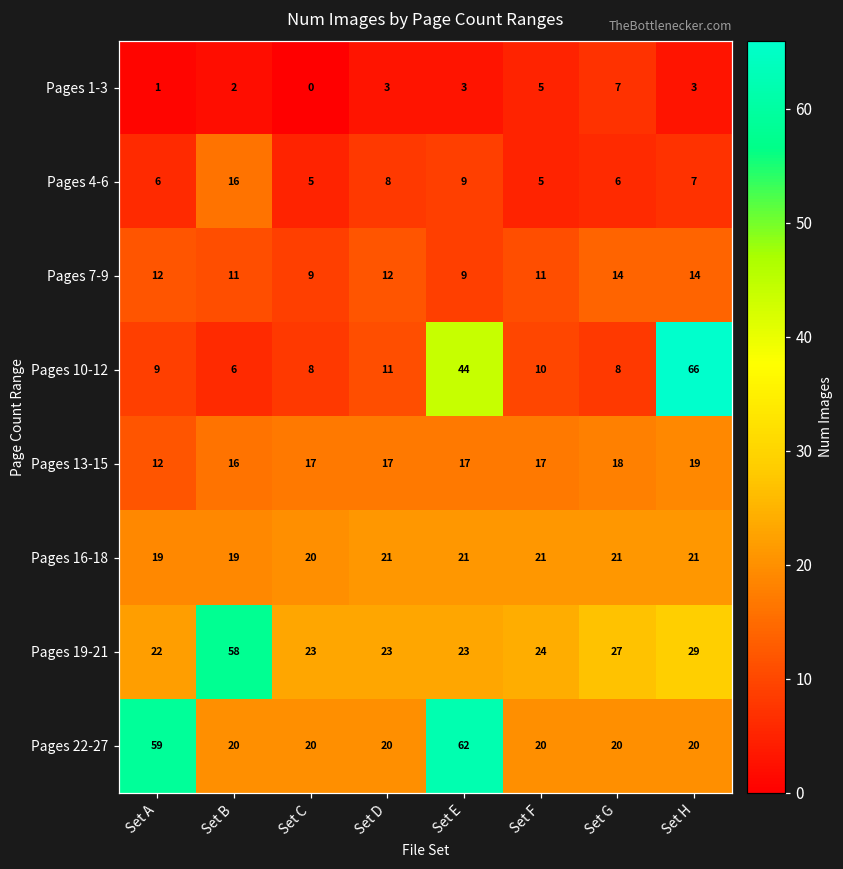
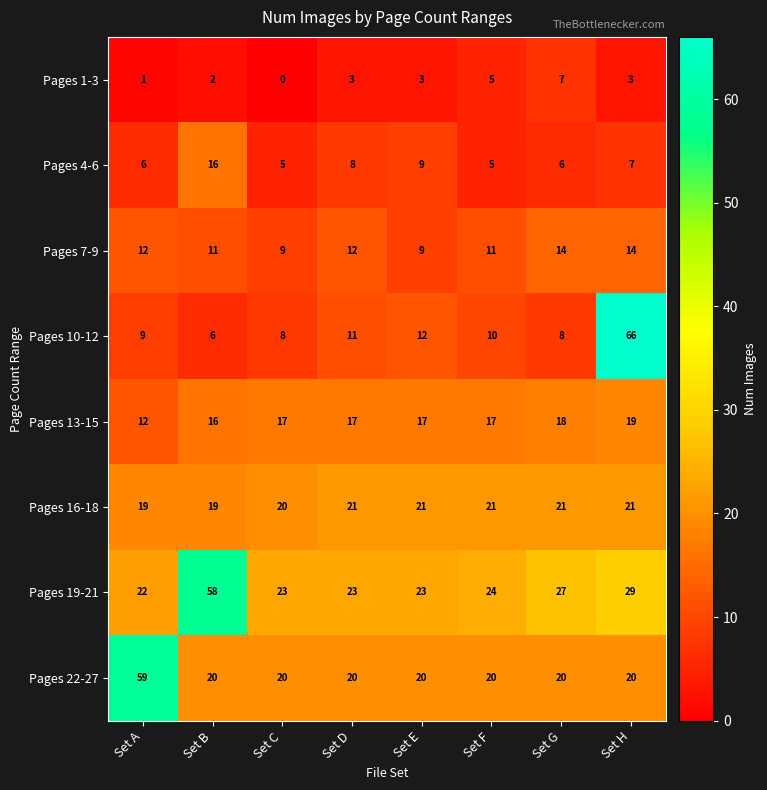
Pages 10-12, Set E: 44 -> 12
Pages 22-27, Set E: 62 -> 20
